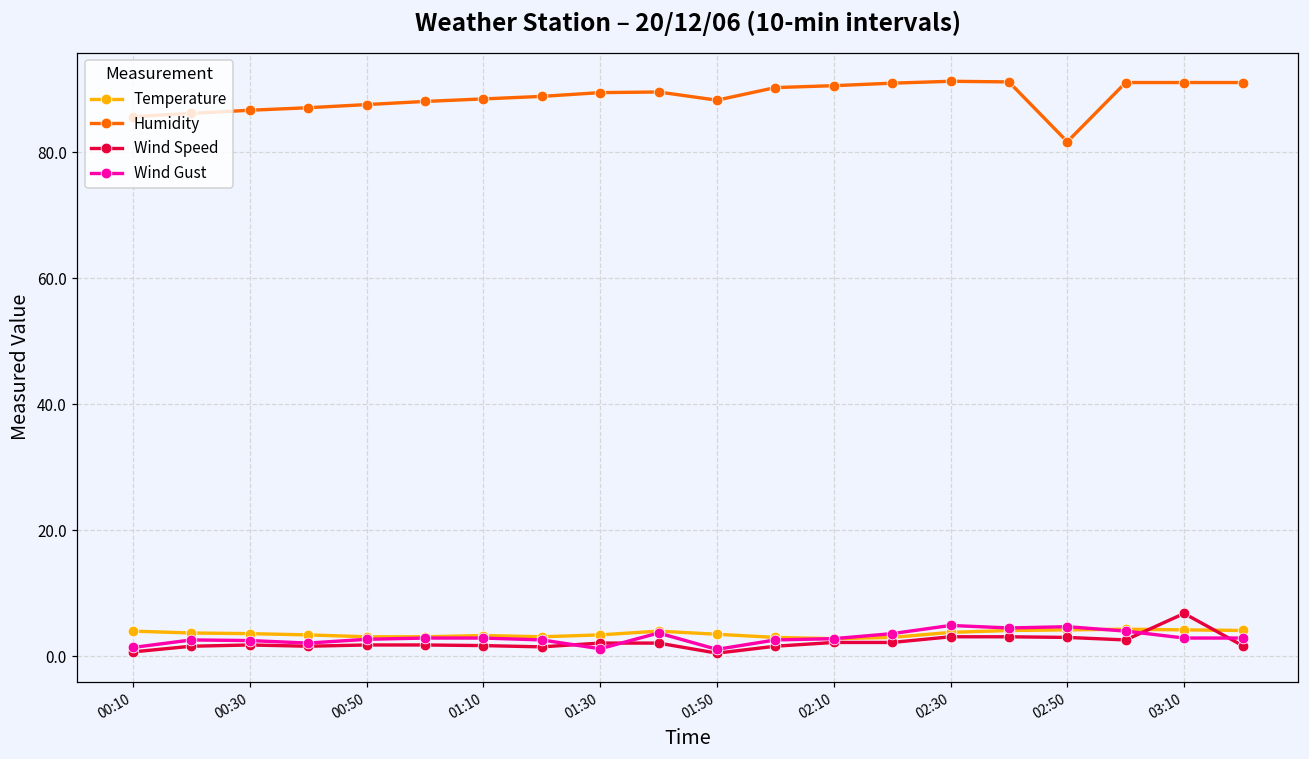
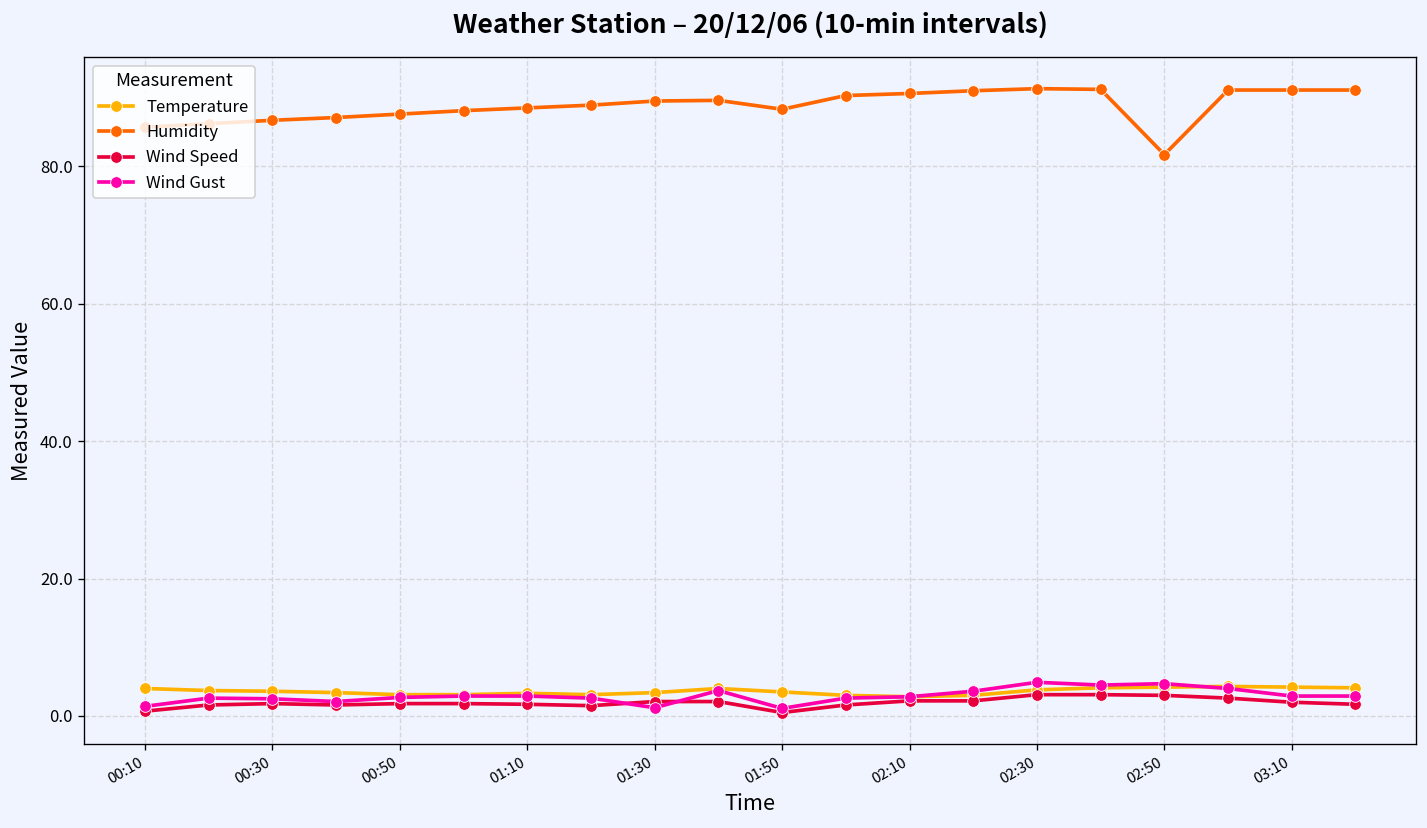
Wind Speed, 03:10: 7 -> 2
